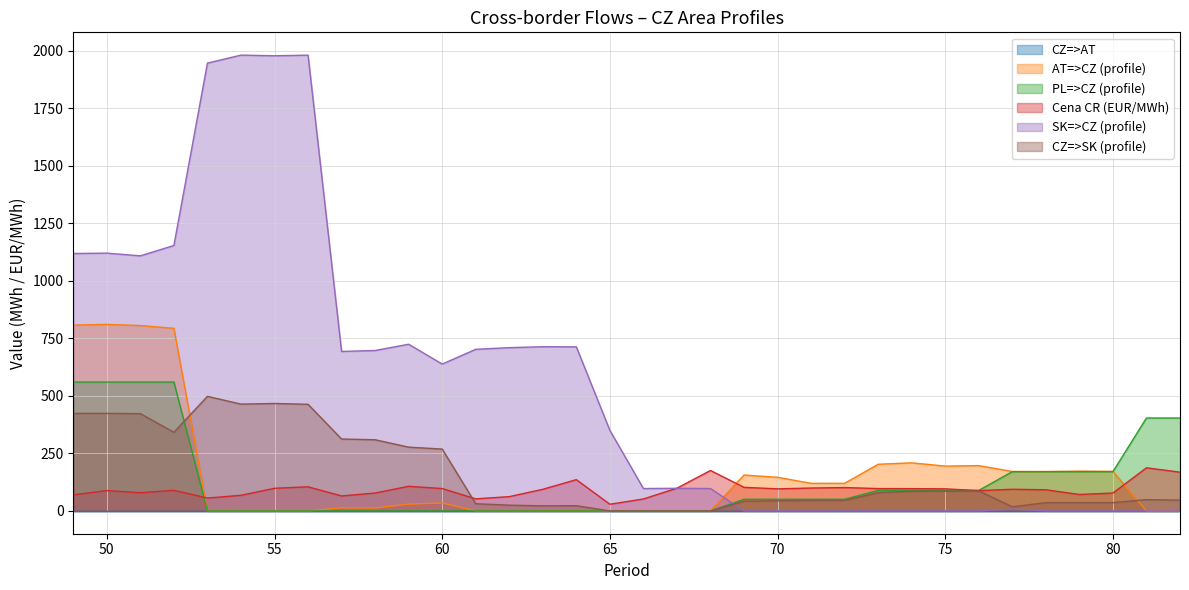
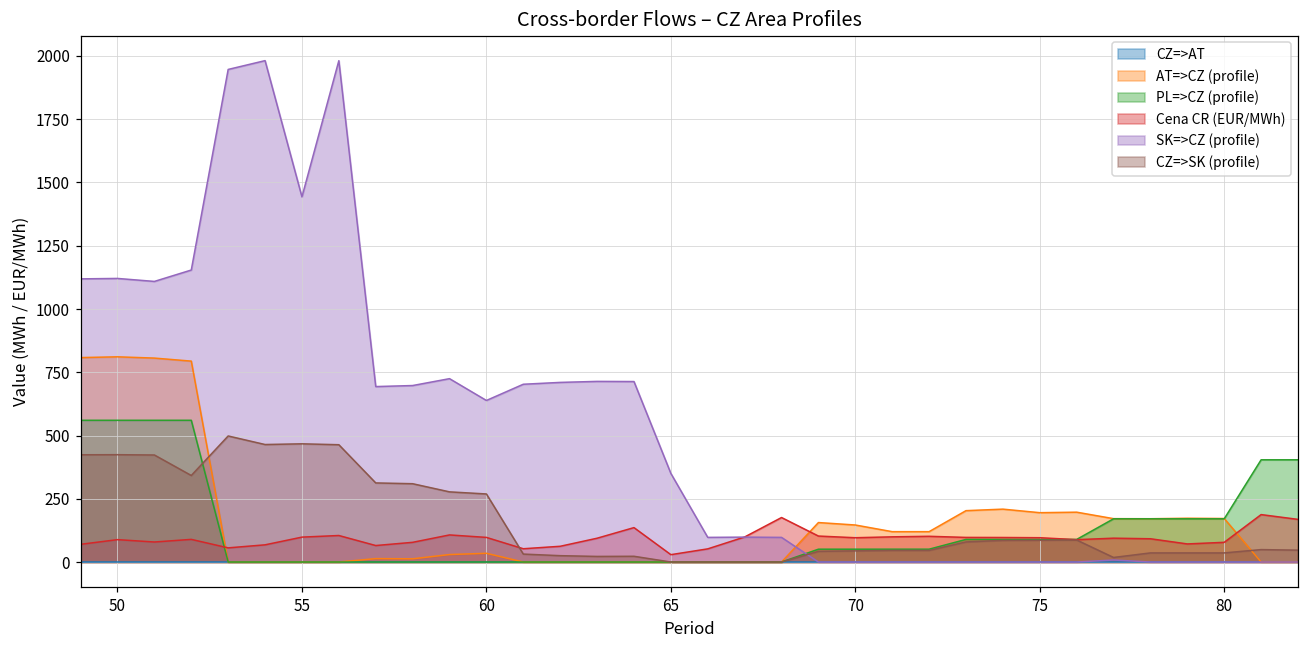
SK=>CZ (profile), 55: 1980 -> 1440
